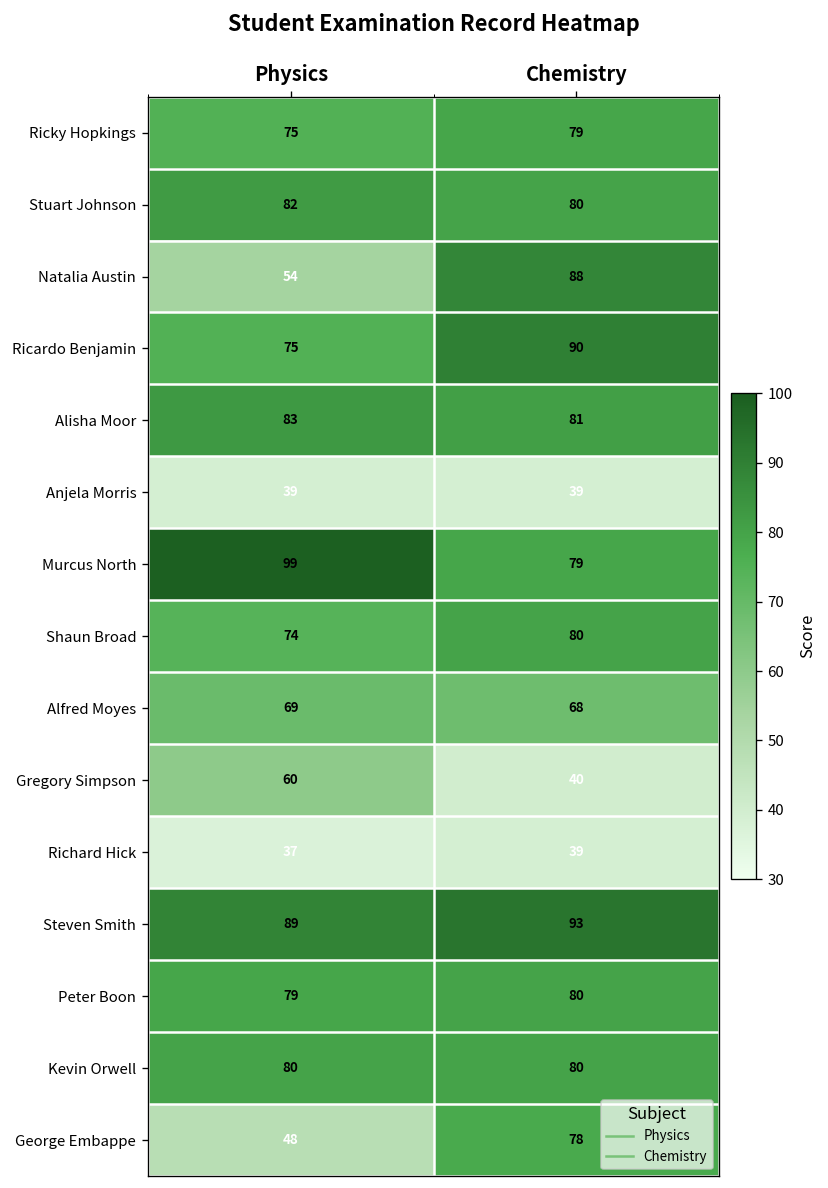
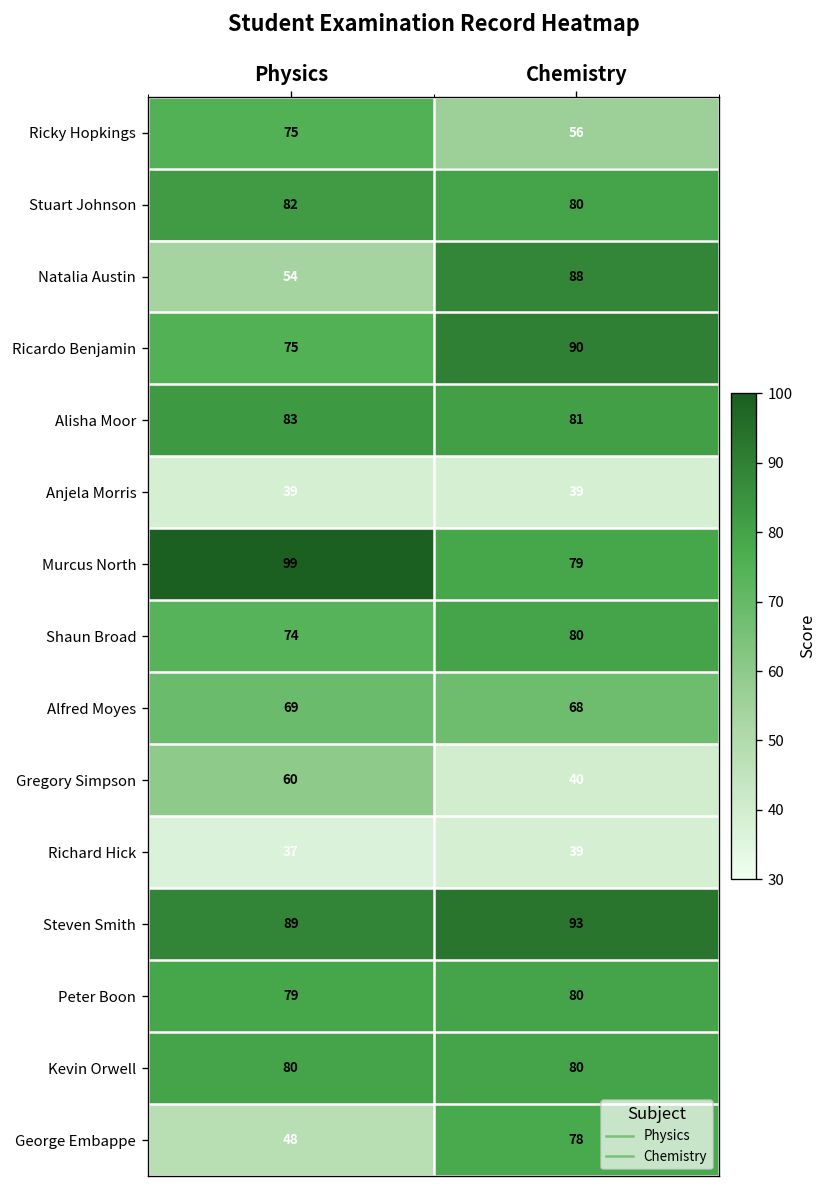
Ricky Hopkings, Chemistry: 79 -> 56
